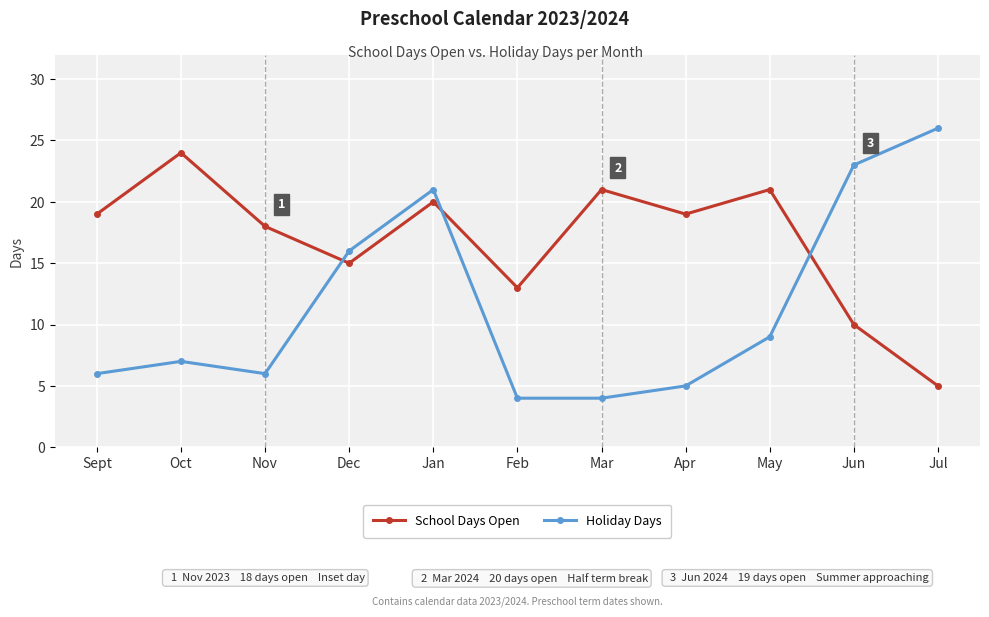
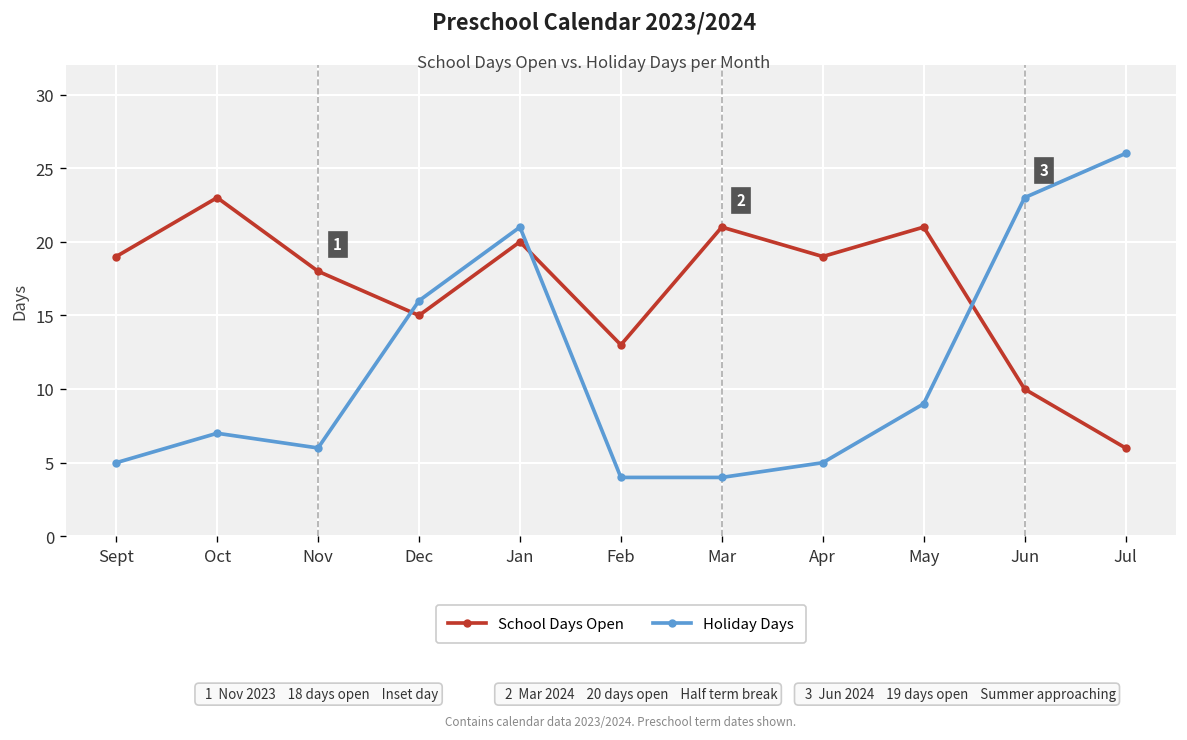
Holiday Days, Sept: 6 -> 5
School Days Open, Oct: 24 -> 23
School Days Open, Jul: 5 -> 6
